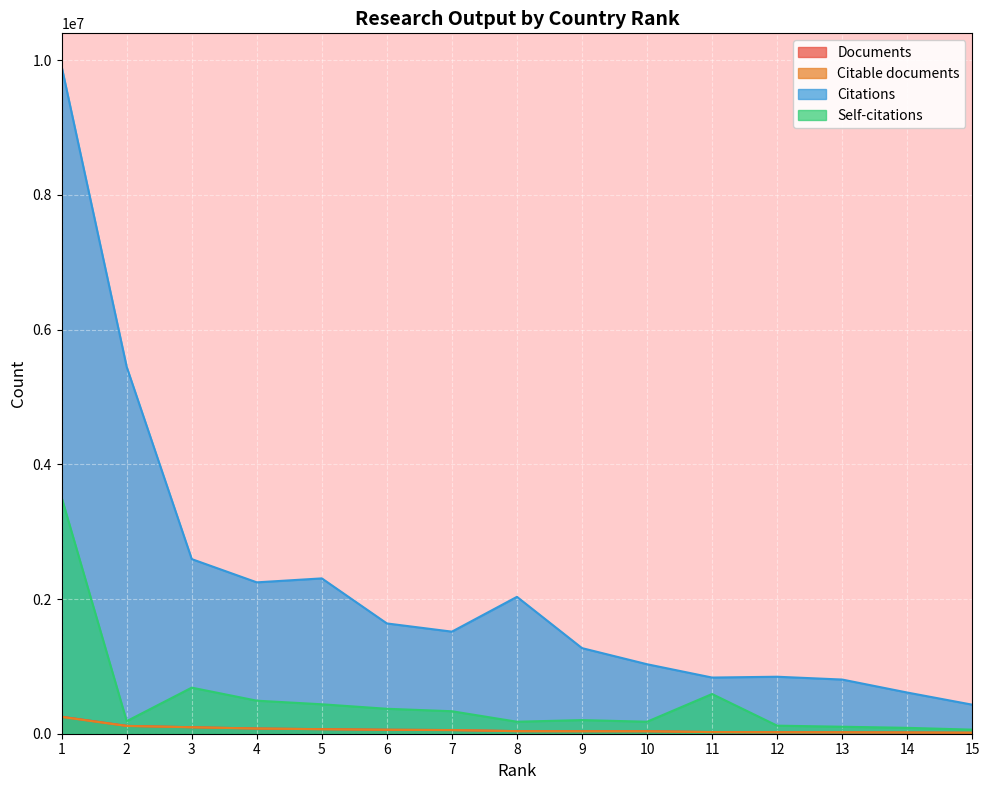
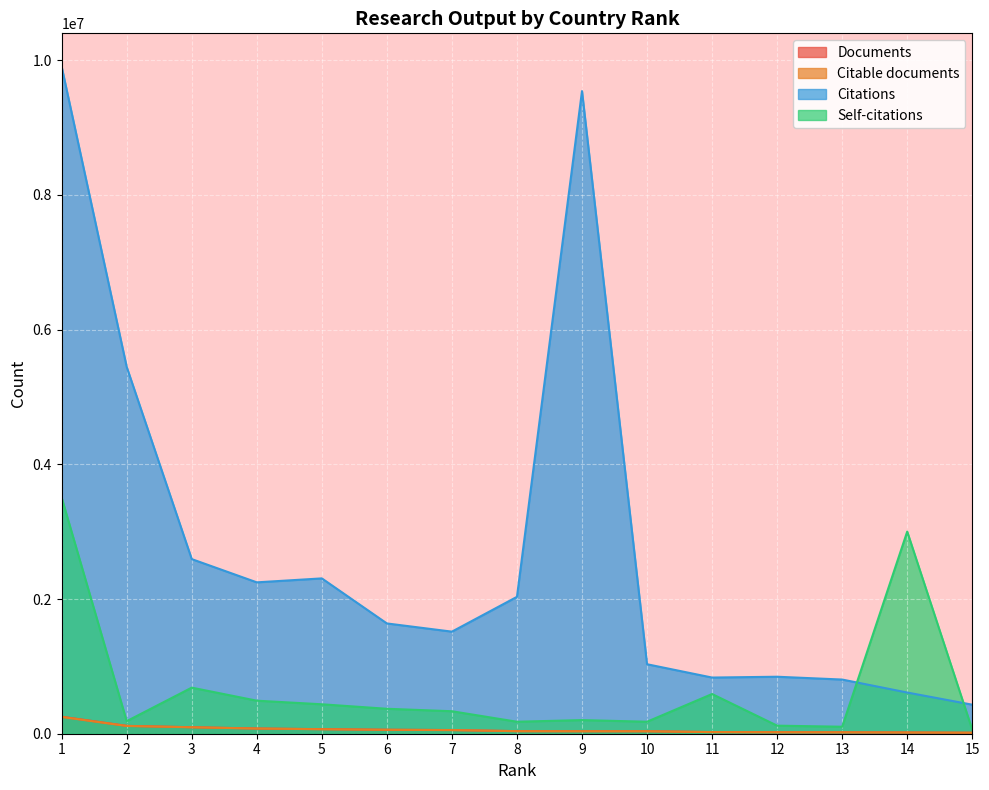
Citations, 9: 1300000 -> 9500000
Self-citations, 14: 100000 -> 3000000
